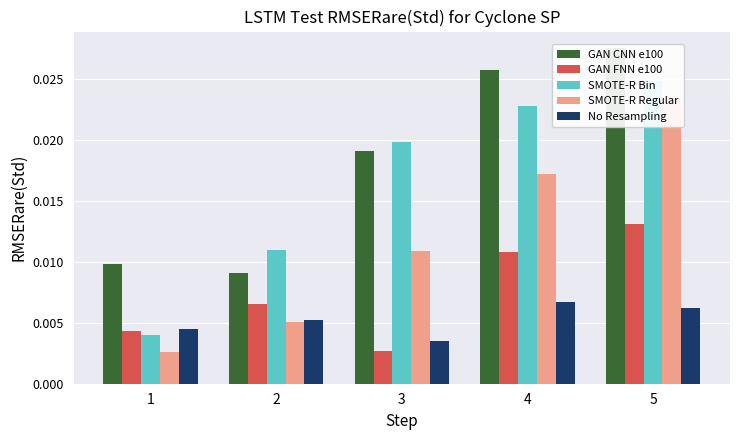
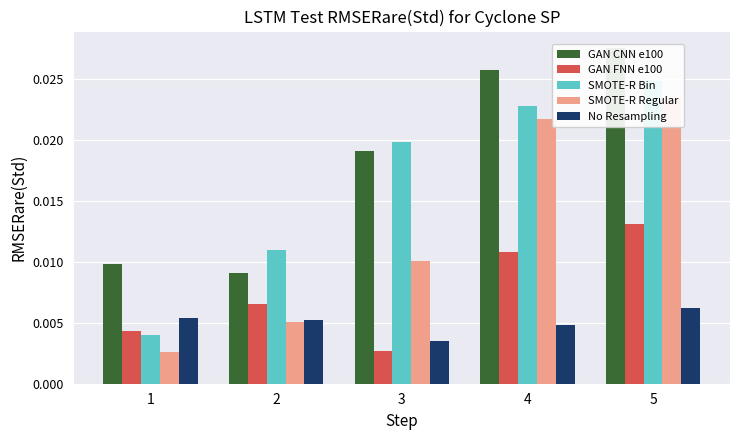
No Resampling, 1: 0.0045 -> 0.0054
SMOTE-R Regular, 3: 0.0109 -> 0.0101
SMOTE-R Regular, 4: 0.0172 -> 0.0217
No Resampling, 4: 0.0067 -> 0.0048
